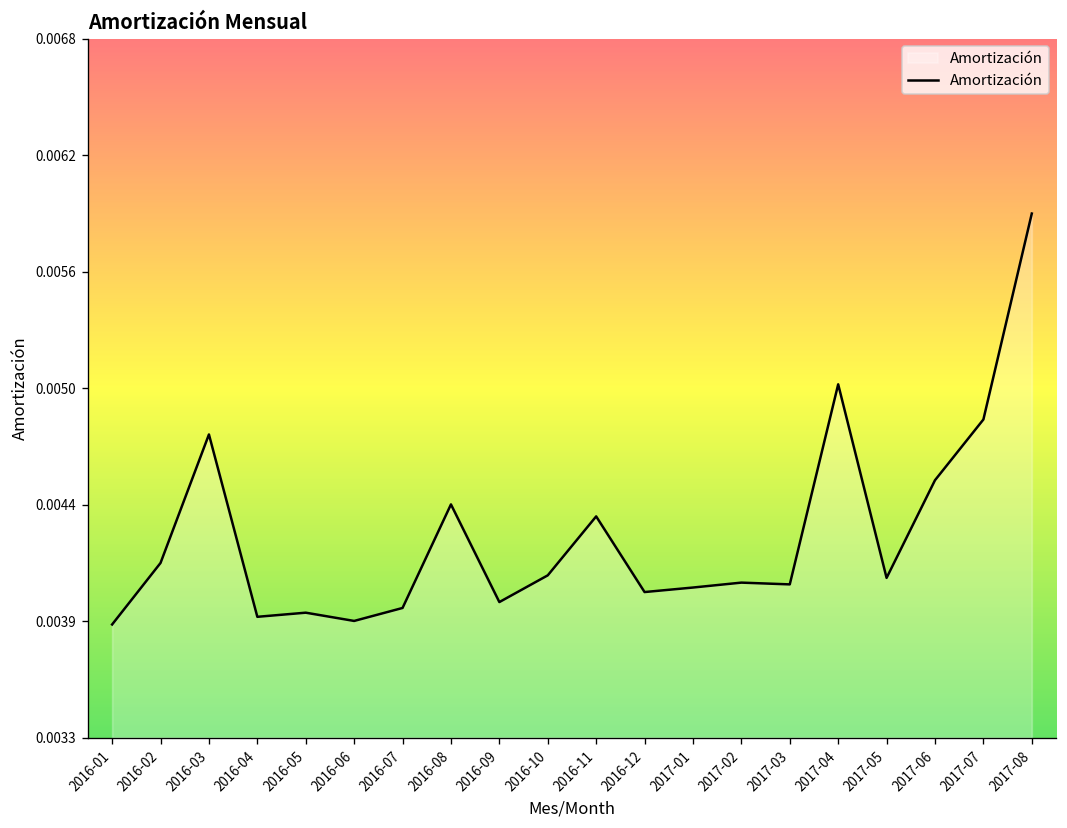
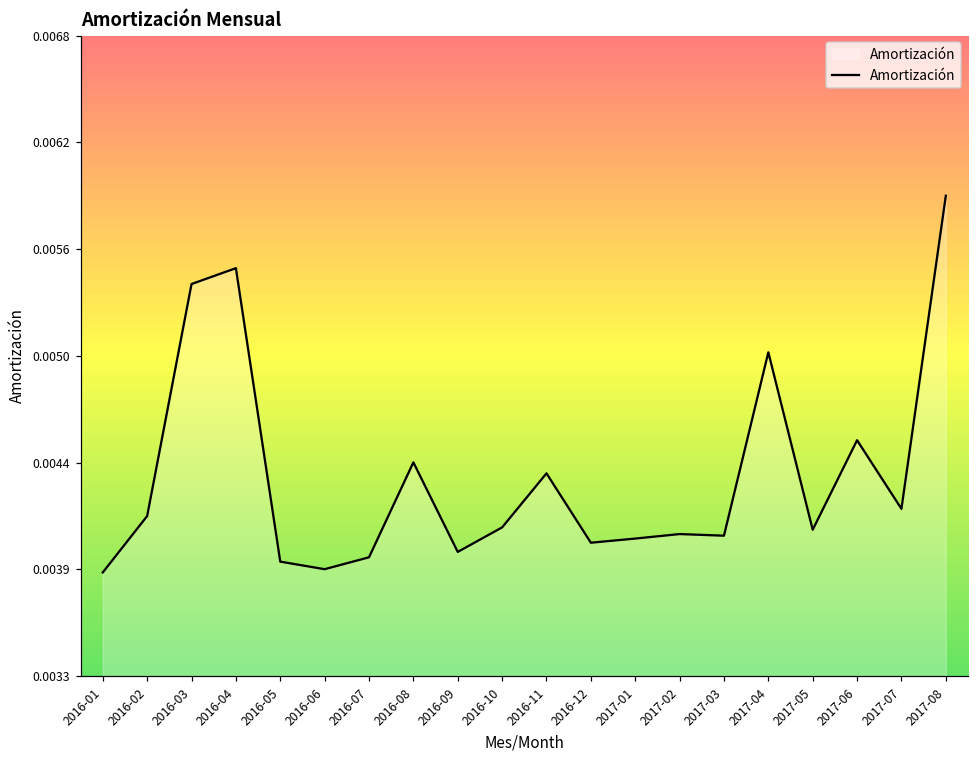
2016-03: 0.00480 -> 0.00544
2016-04: 0.00388 -> 0.00553
2017-07: 0.00488 -> 0.00419
